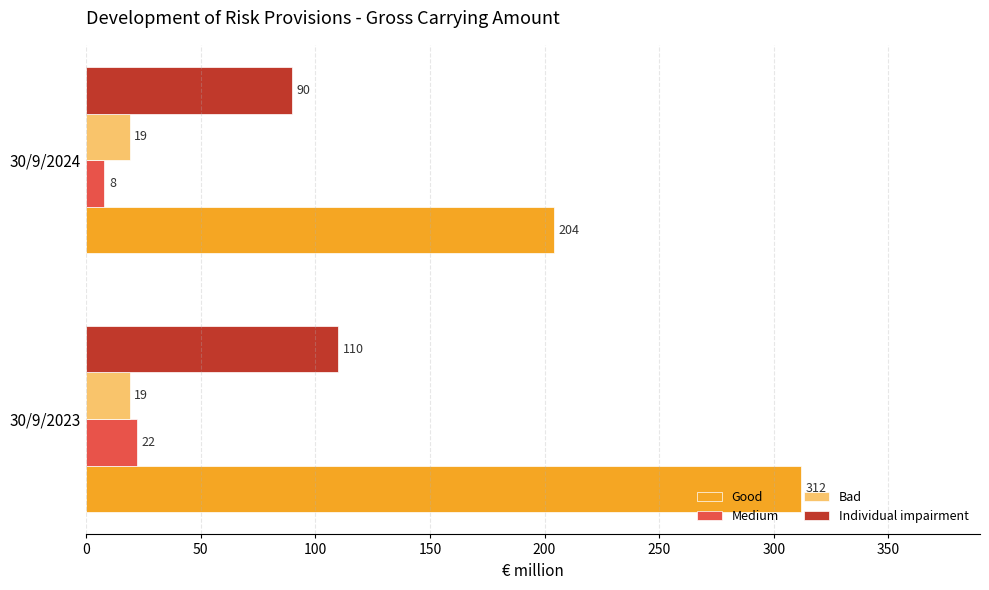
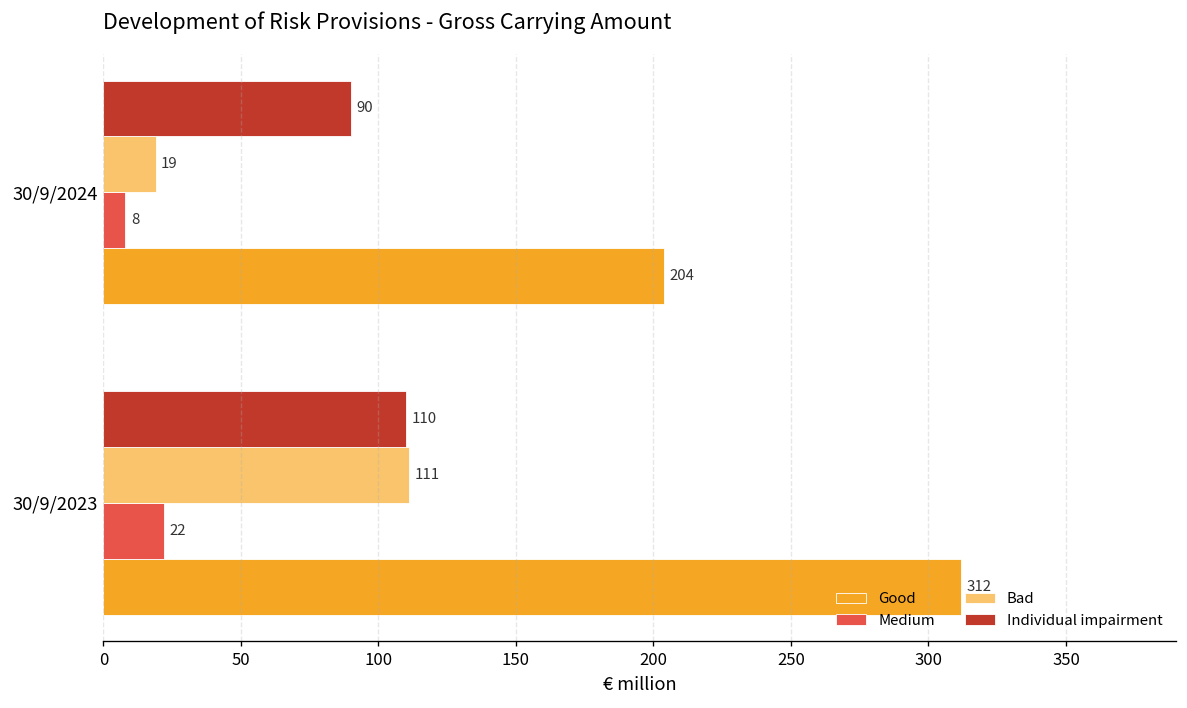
Bad, 30/9/2023: 19 -> 111
